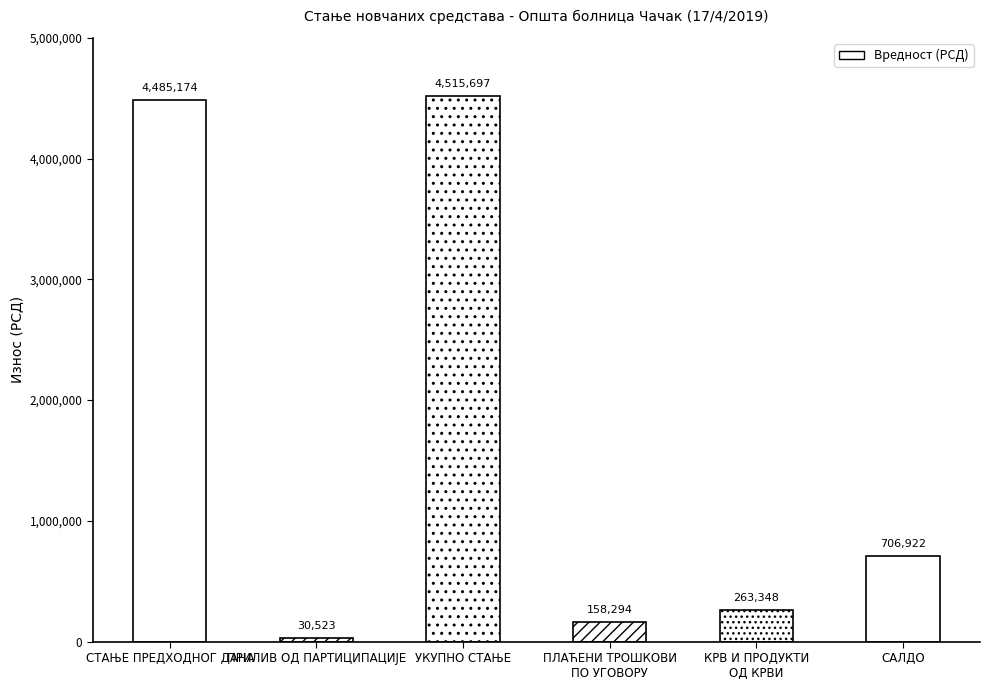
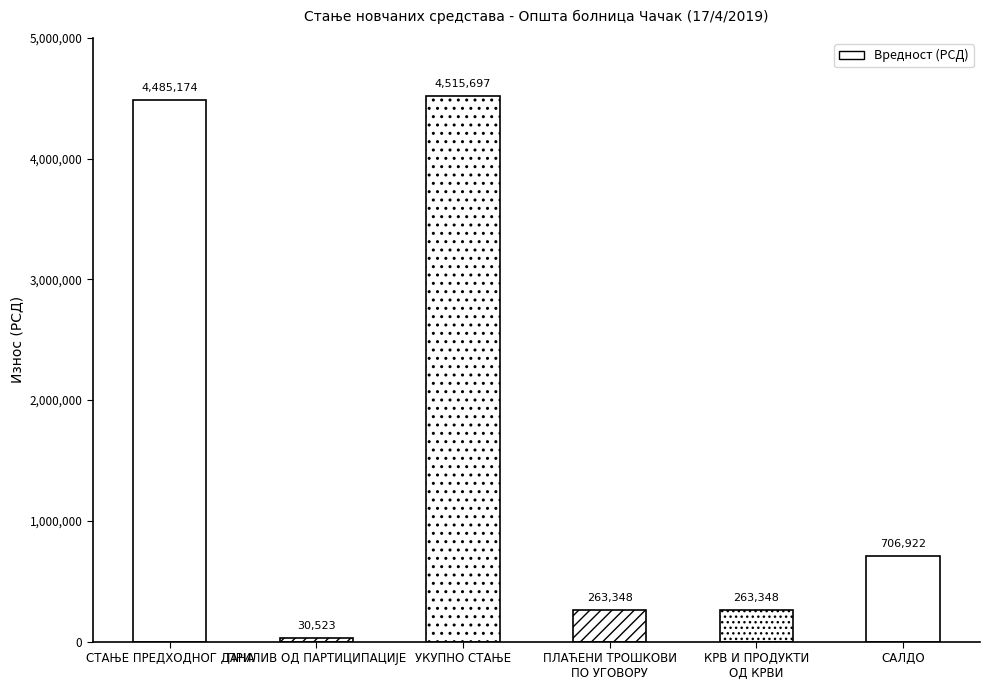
ПЛАЋЕНИ ТРОШКОВИ ПО УГОВОРУ: 158,294 -> 263,348
